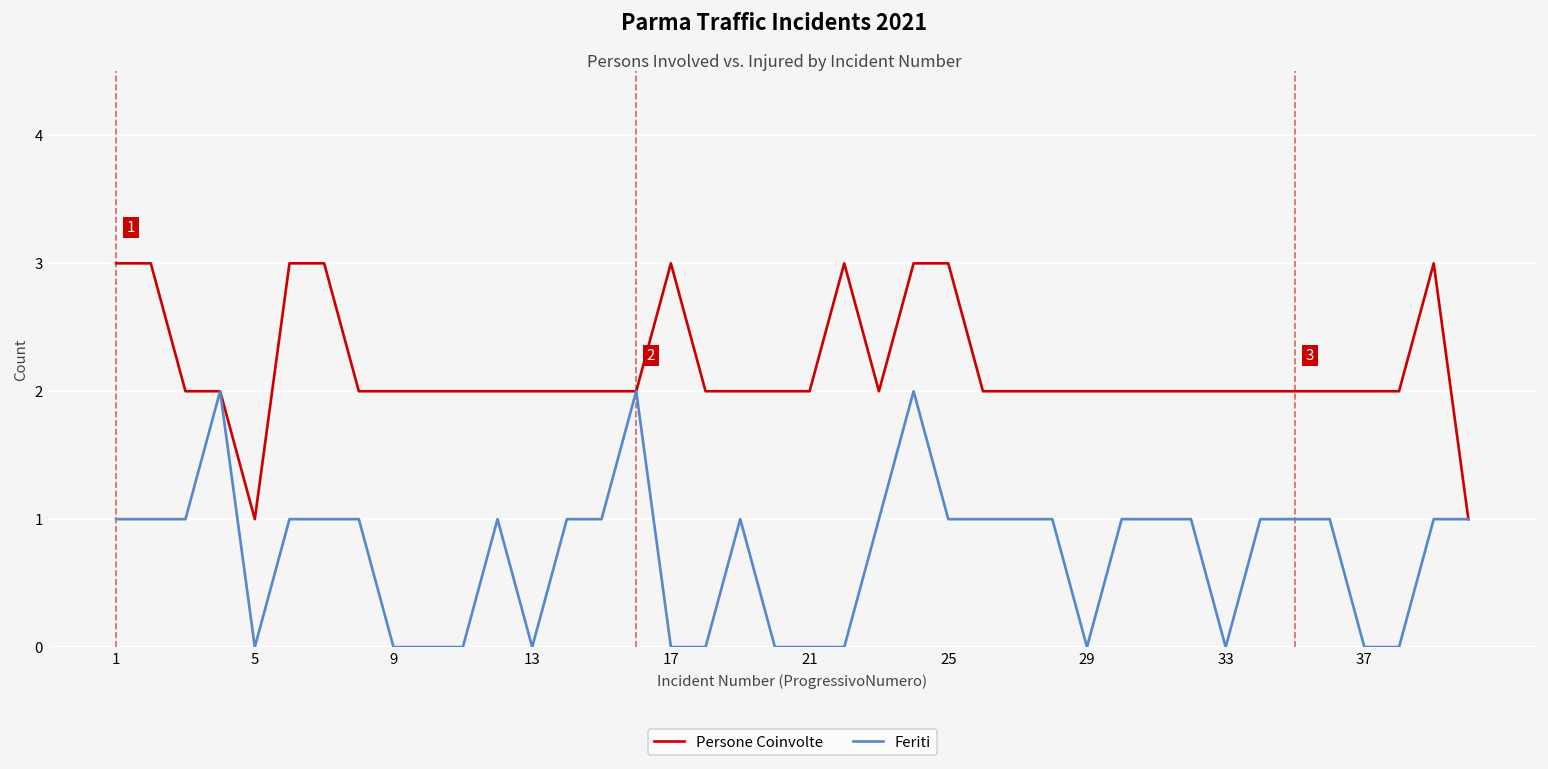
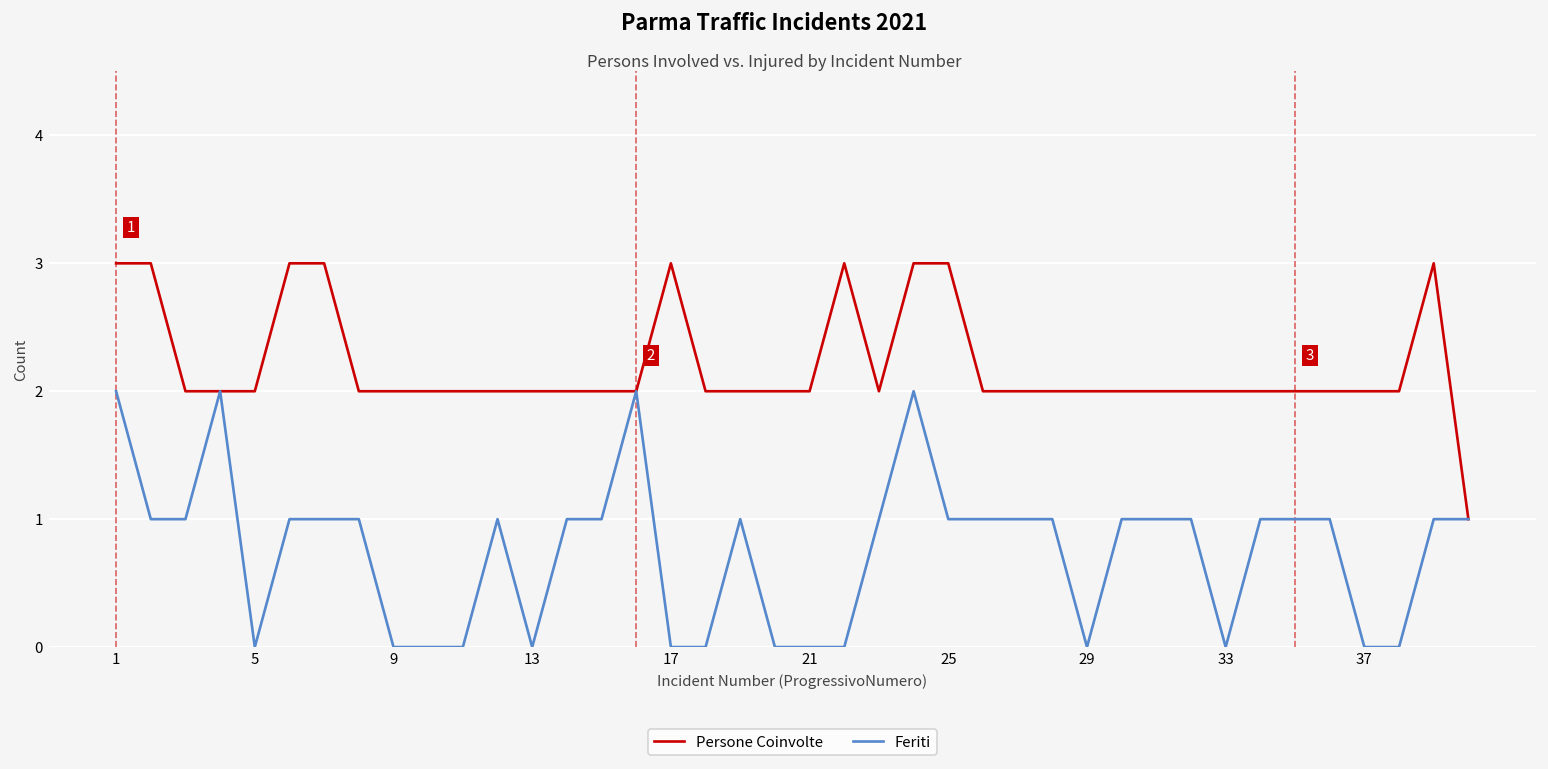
Feriti, 1: 1 -> 2
Persone Coinvolte, 5: 1 -> 2
